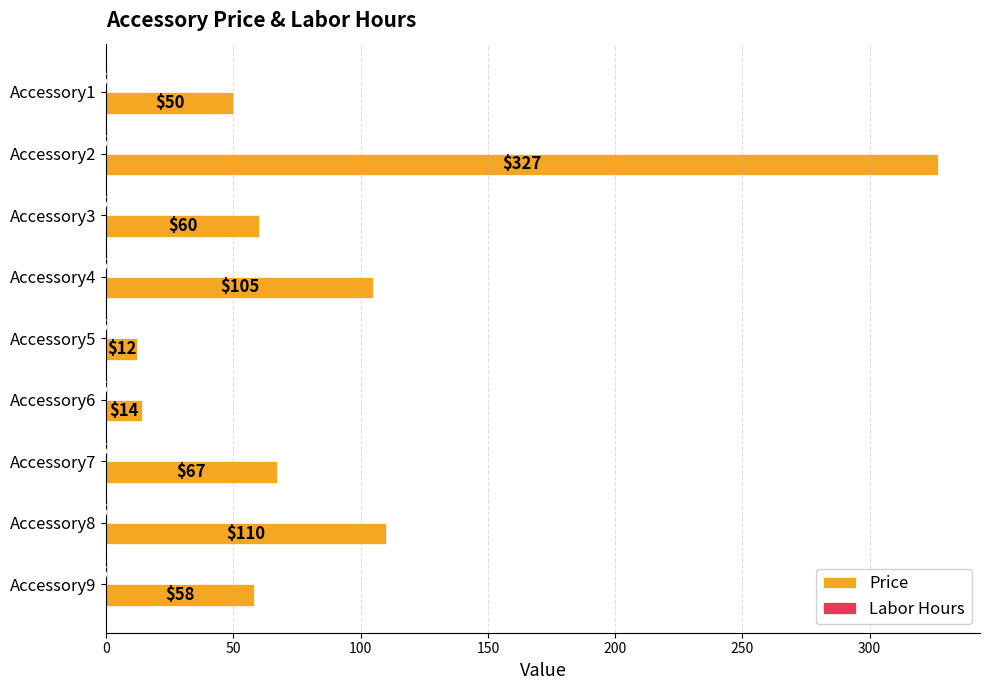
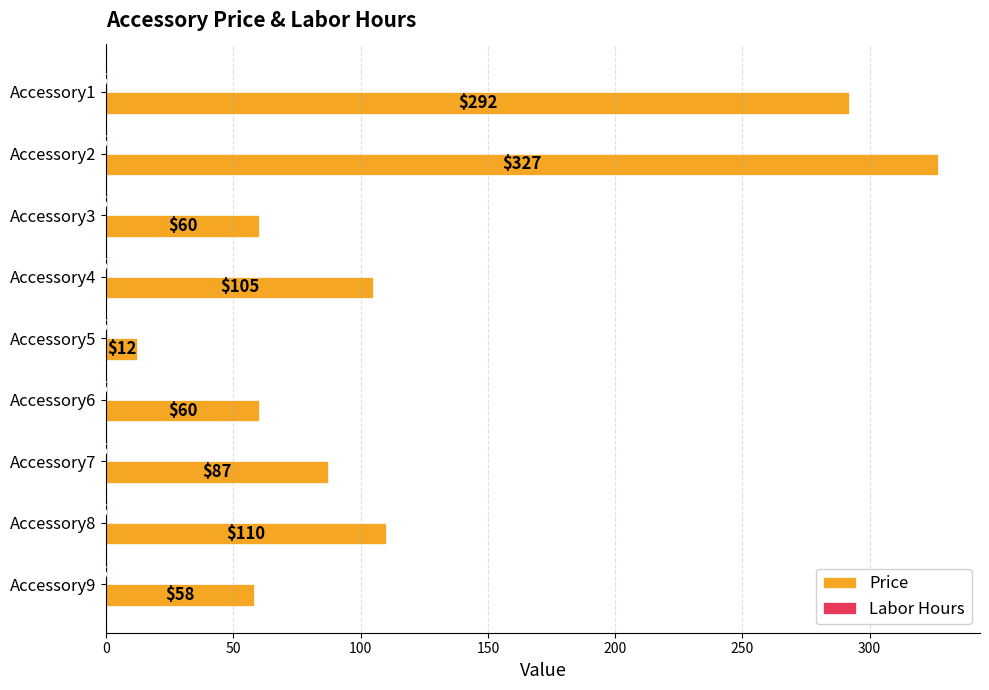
Price, Accessory1: $50 -> $292
Price, Accessory6: $14 -> $60
Price, Accessory7: $67 -> $87
